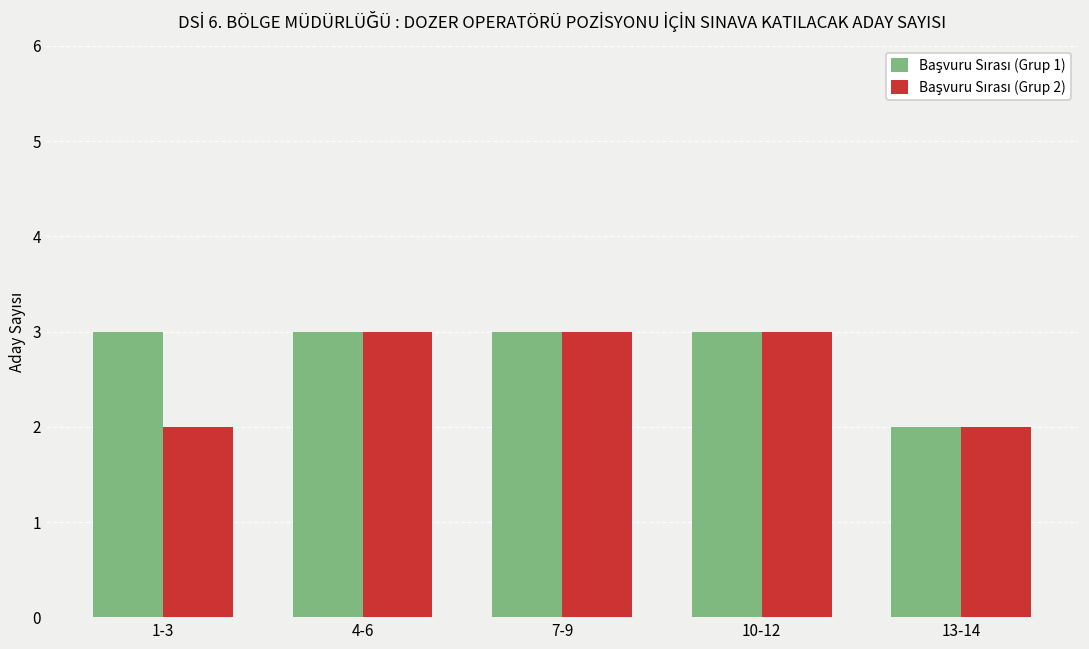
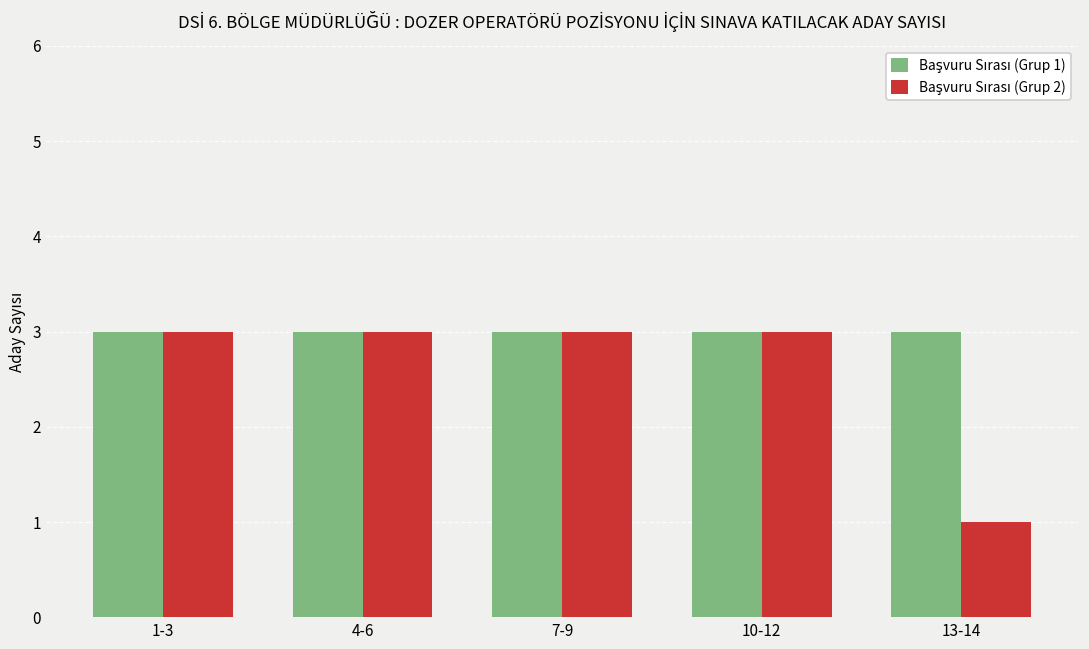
Başvuru Sırası (Grup 2), 1-3: 2 -> 3
Başvuru Sırası (Grup 1), 13-14: 2 -> 3
Başvuru Sırası (Grup 2), 13-14: 2 -> 1
